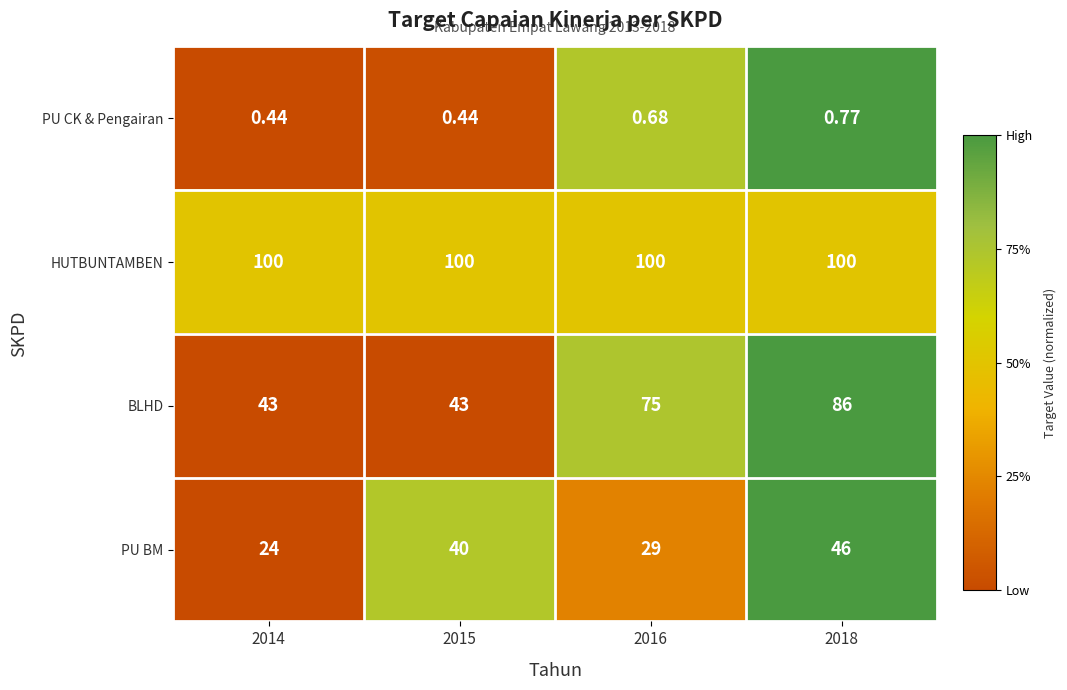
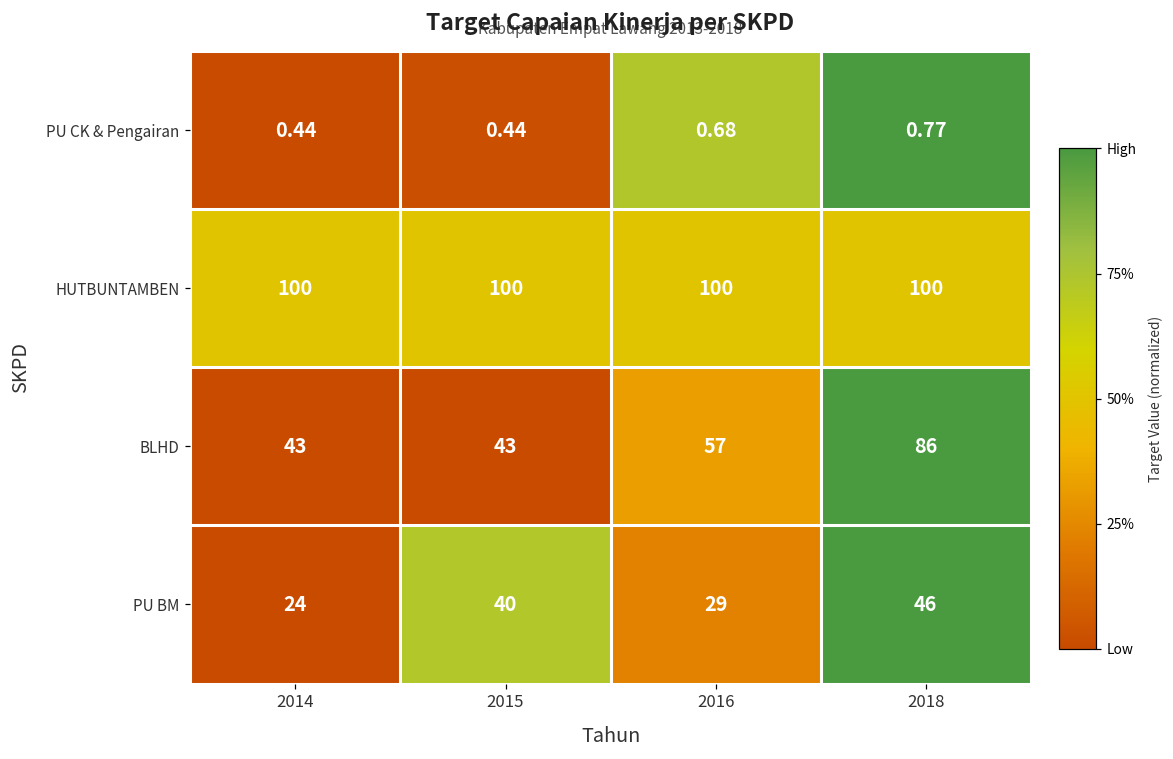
BLHD, 2016: 75 -> 57
